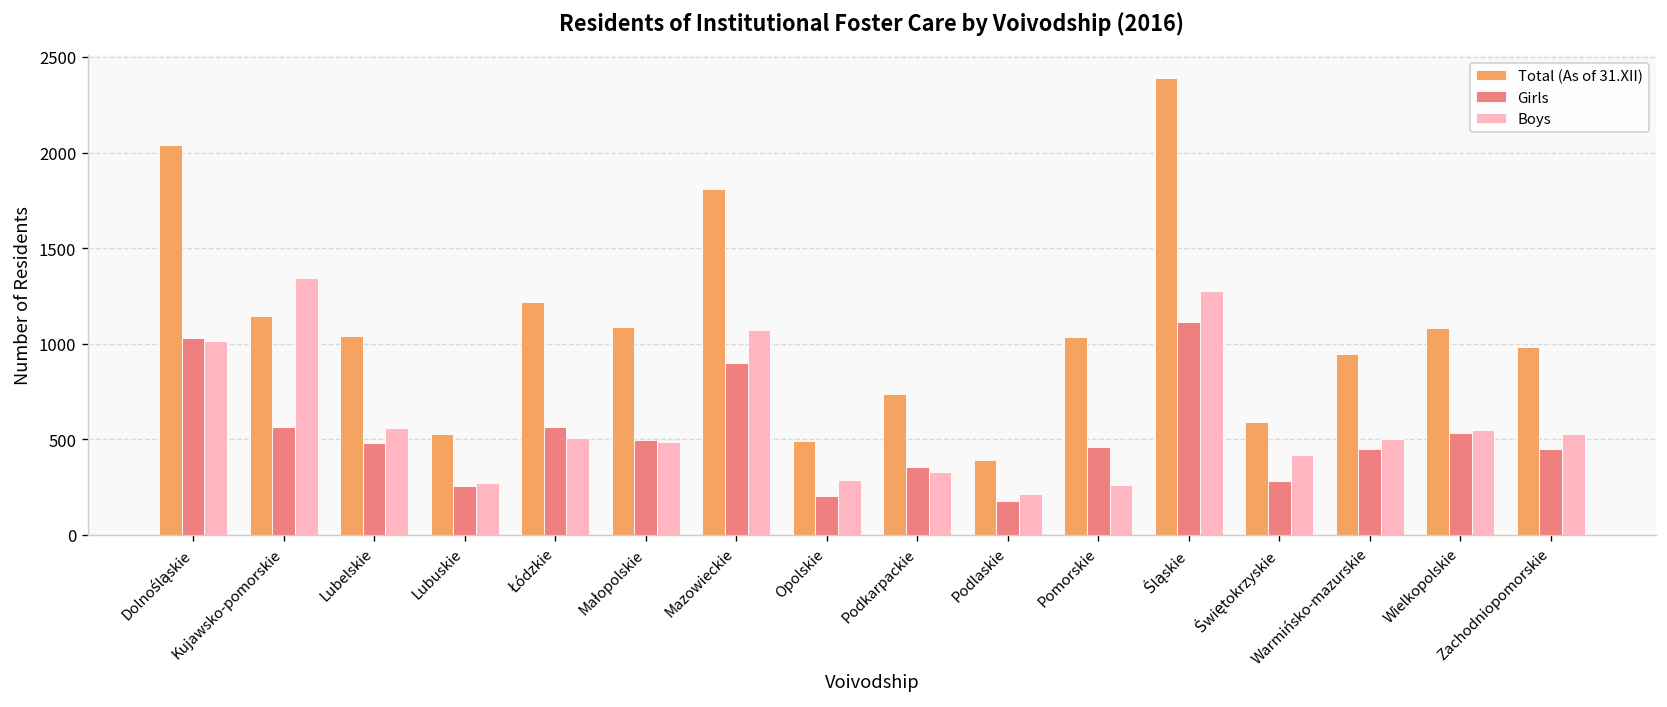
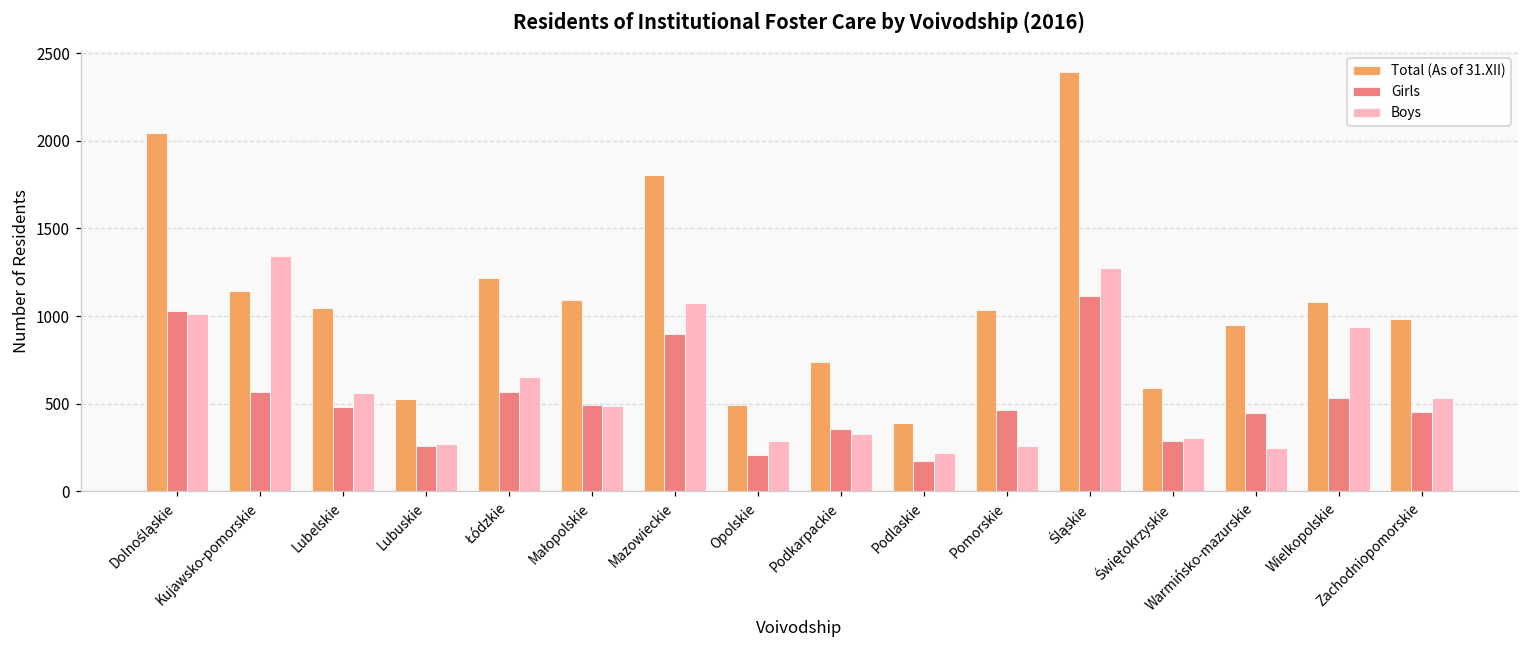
Boys, Łódzkie: 510 -> 650
Boys, Świętokrzyskie: 420 -> 310
Boys, Warmińsko-mazurskie: 500 -> 250
Boys, Wielkopolskie: 550 -> 940
